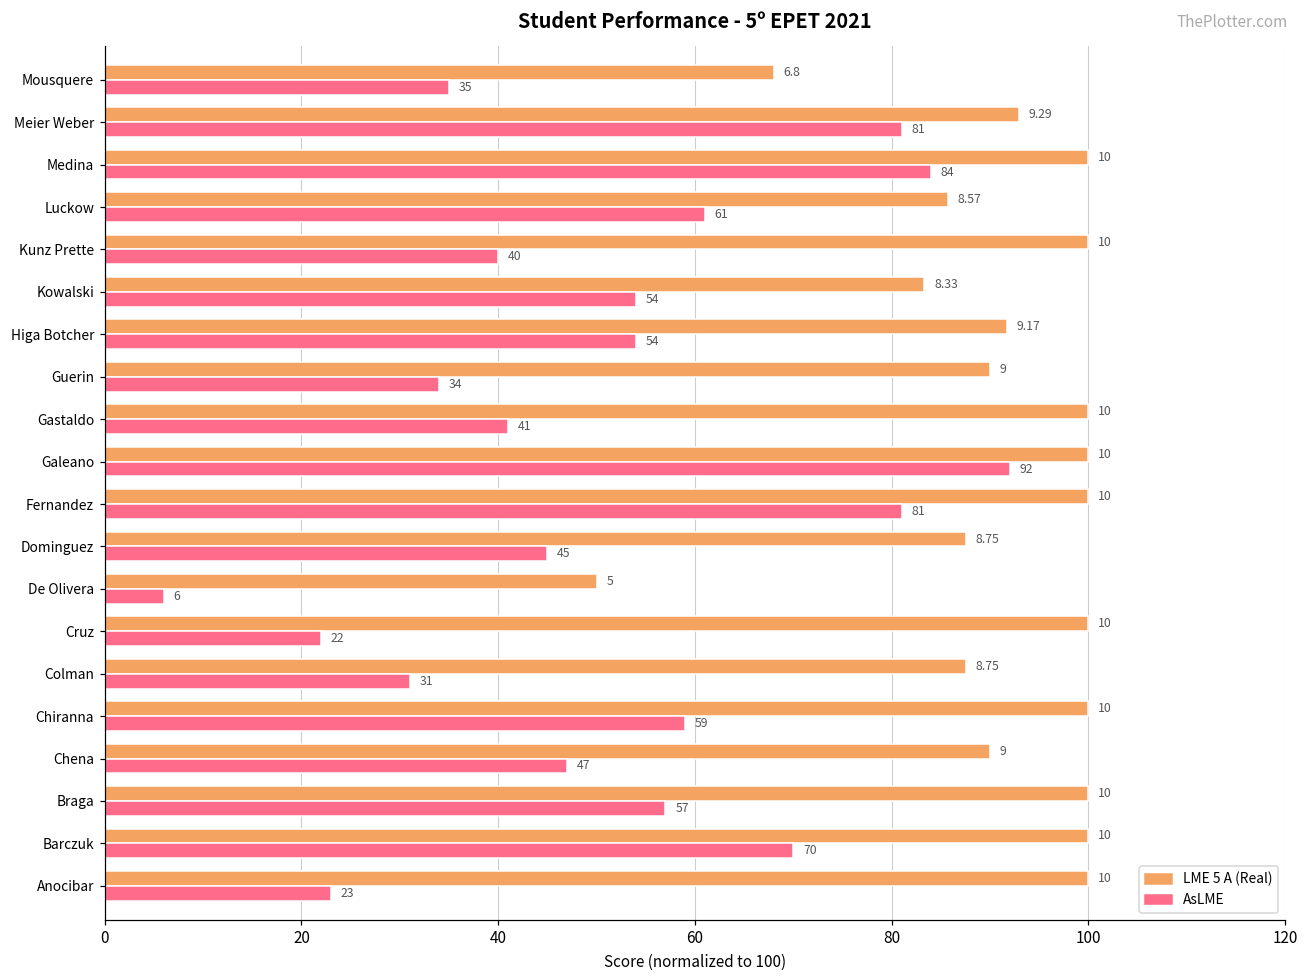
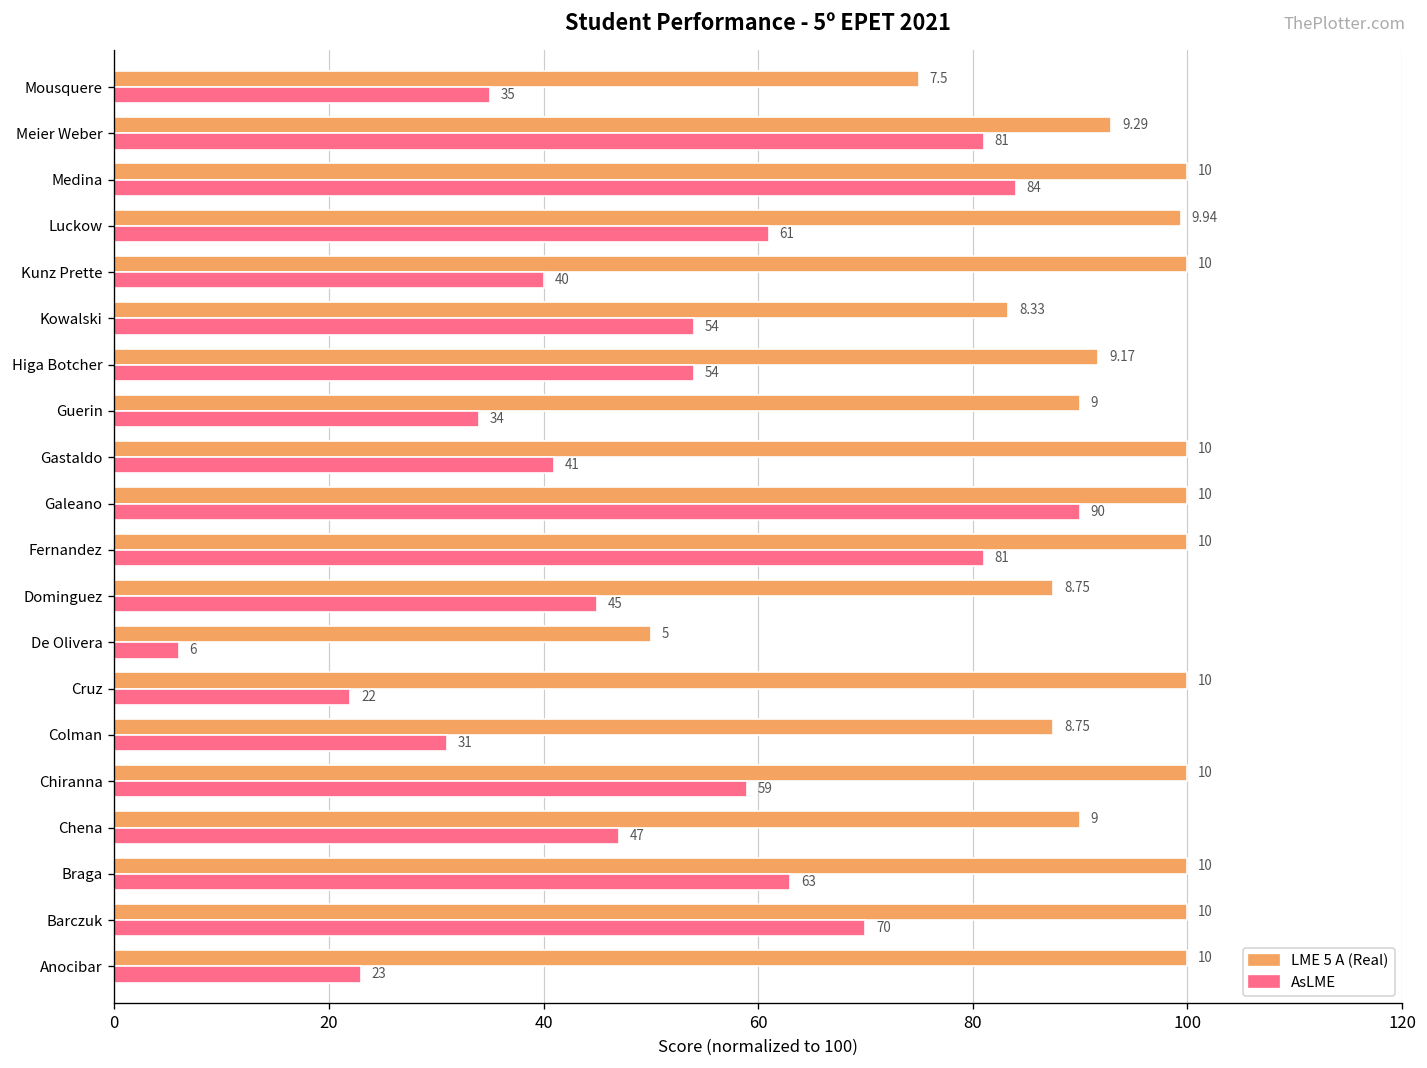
LME 5 A (Real), Mousquere: 6.8 -> 7.5
LME 5 A (Real), Luckow: 8.57 -> 9.94
AsLME, Galeano: 92 -> 90
AsLME, Braga: 57 -> 63
